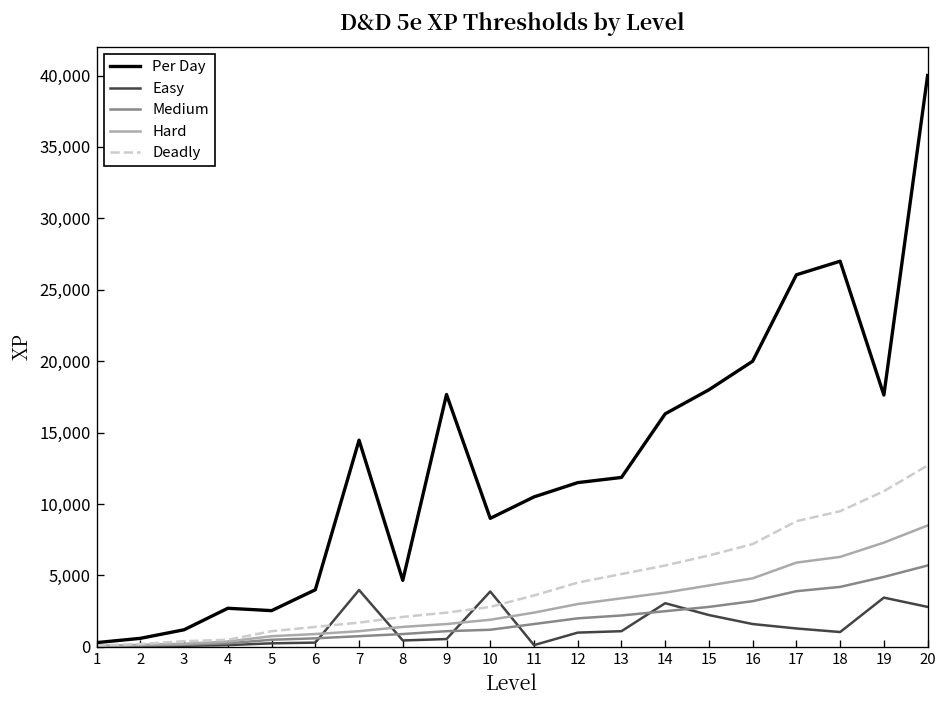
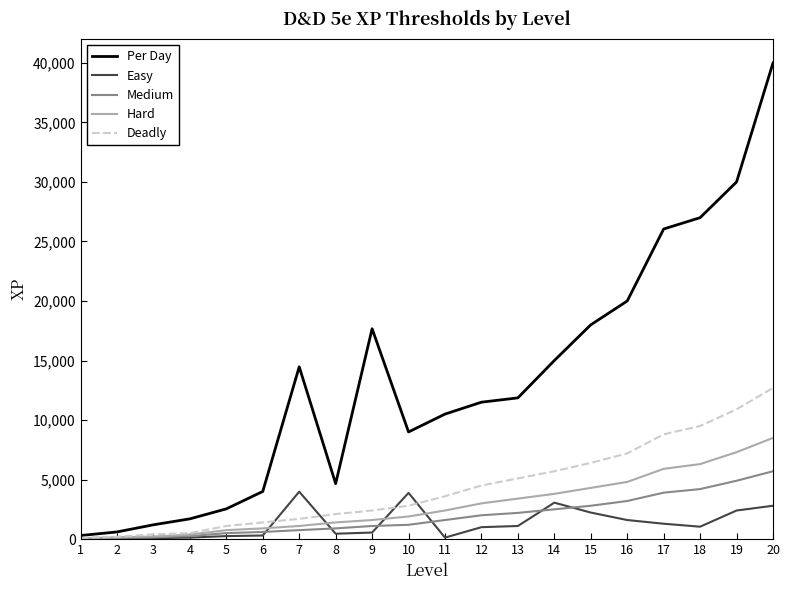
Per Day, 4: 2,700 -> 1,700
Per Day, 14: 16,300 -> 15,000
Per Day, 19: 17,600 -> 30,000
Easy, 19: 3,400 -> 2,400
